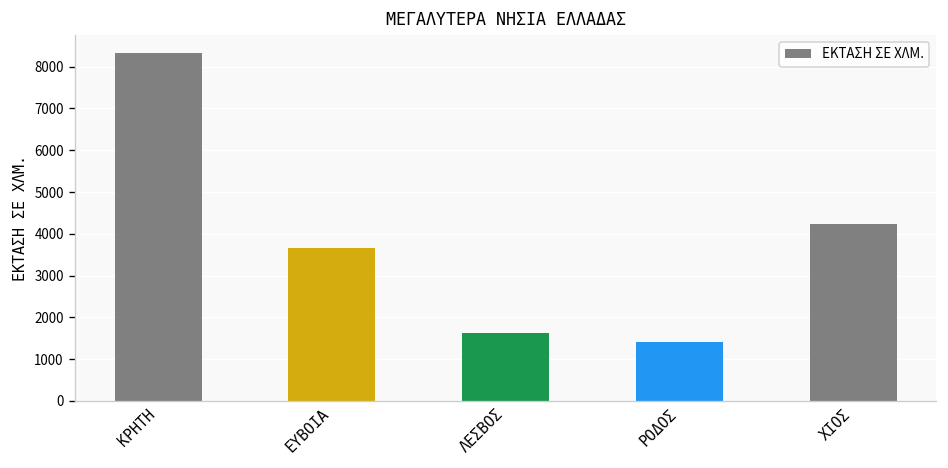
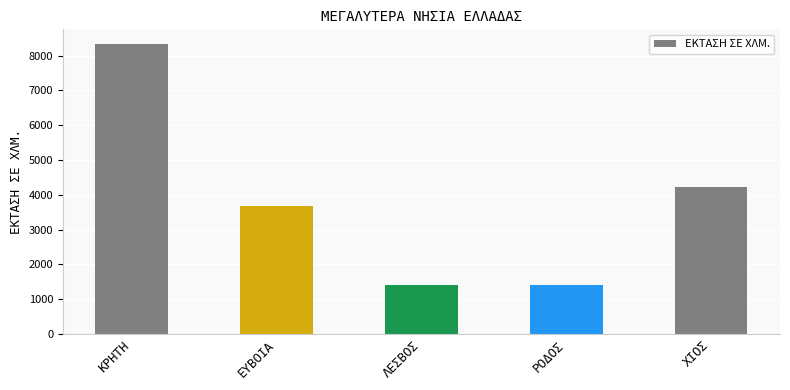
ΛΕΣΒΟΣ: 1600 -> 1400
